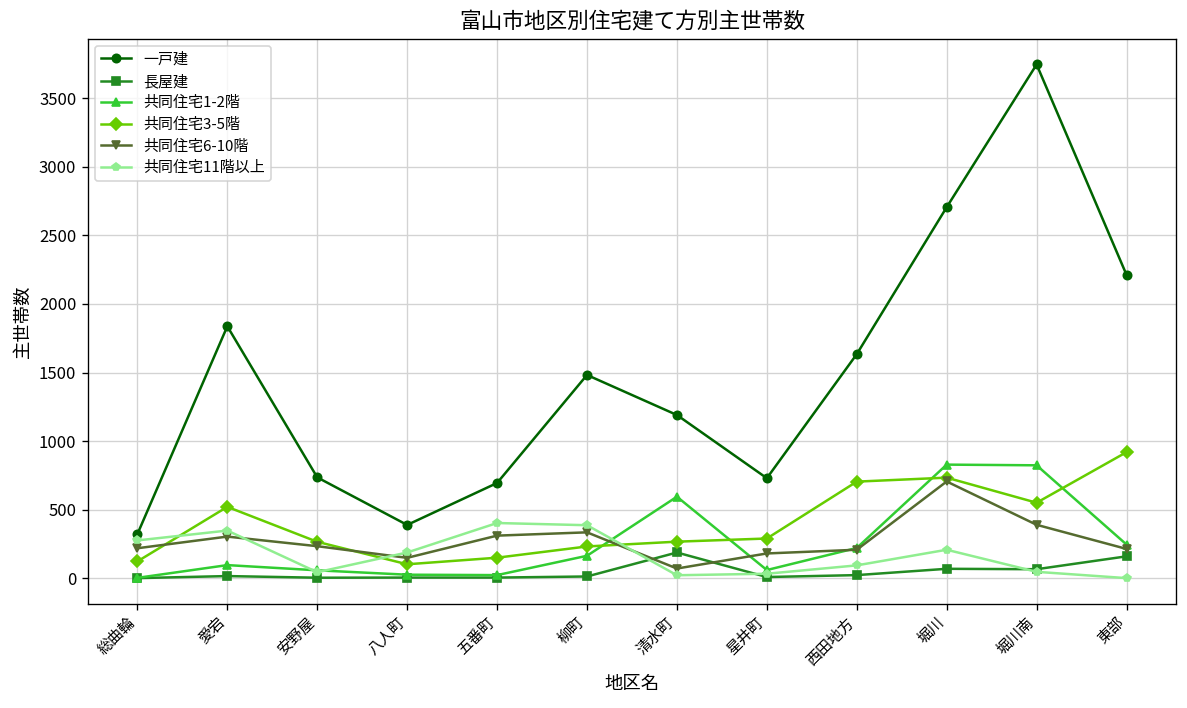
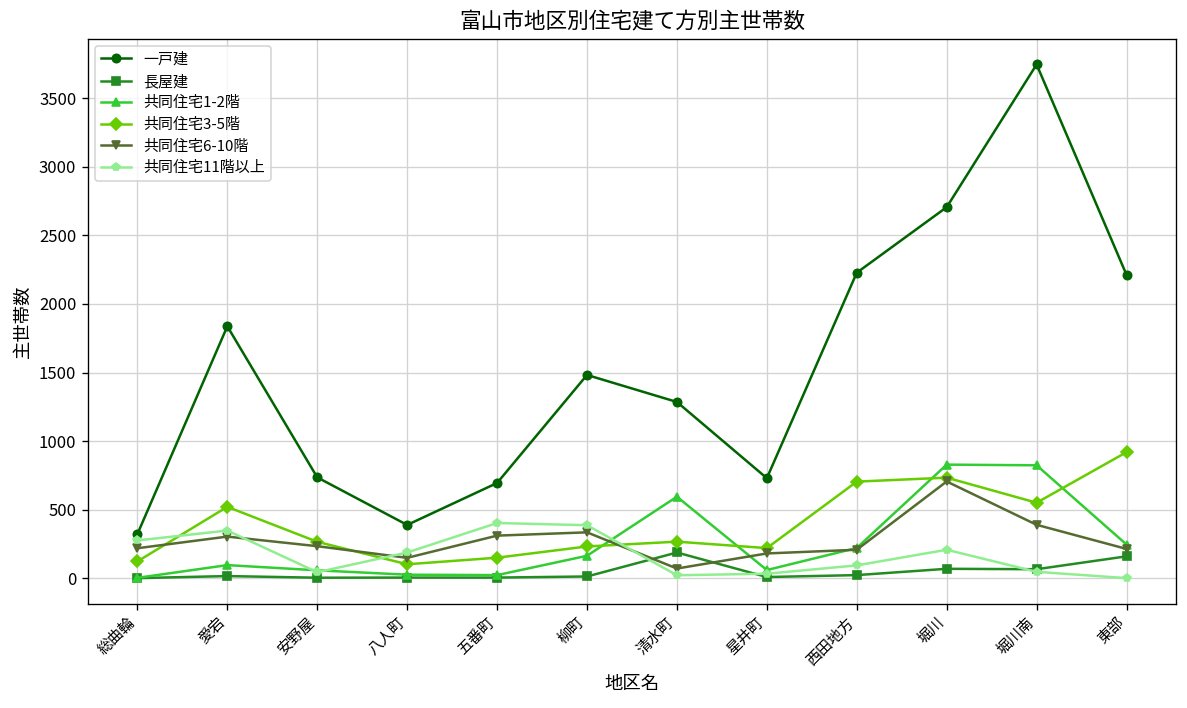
一戸建, 清水町: 1190 -> 1290
共同住宅3-5階, 星井町: 290 -> 220
一戸建, 西田地方: 1630 -> 2230
